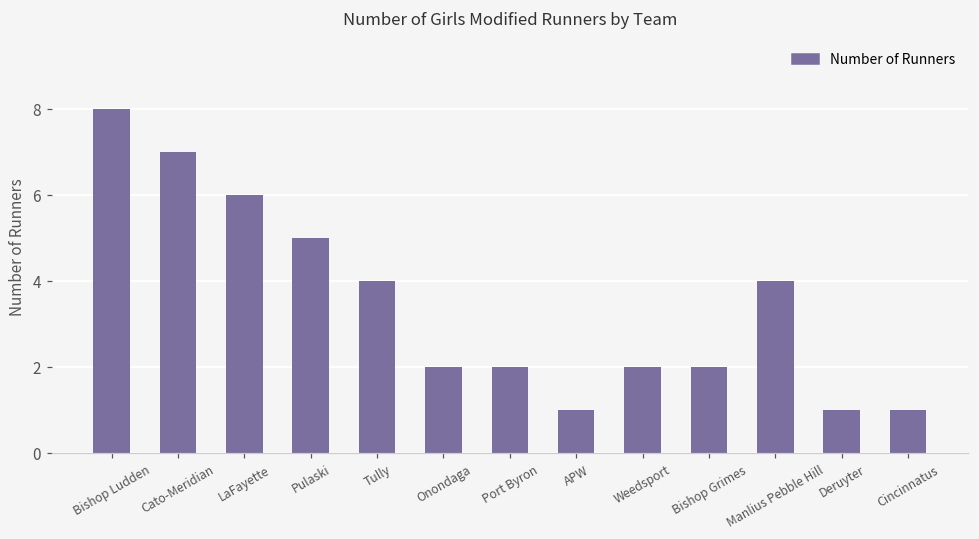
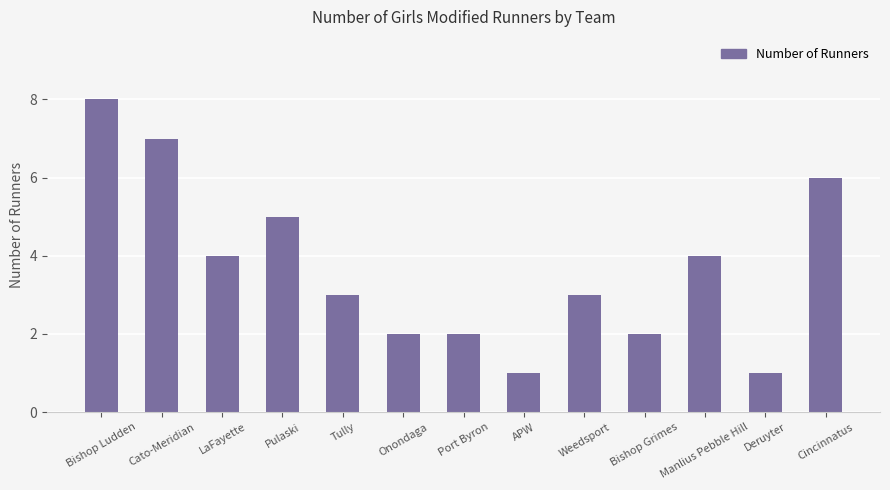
LaFayette: 6 -> 4
Tully: 4 -> 3
Weedsport: 2 -> 3
Cincinnatus: 1 -> 6
